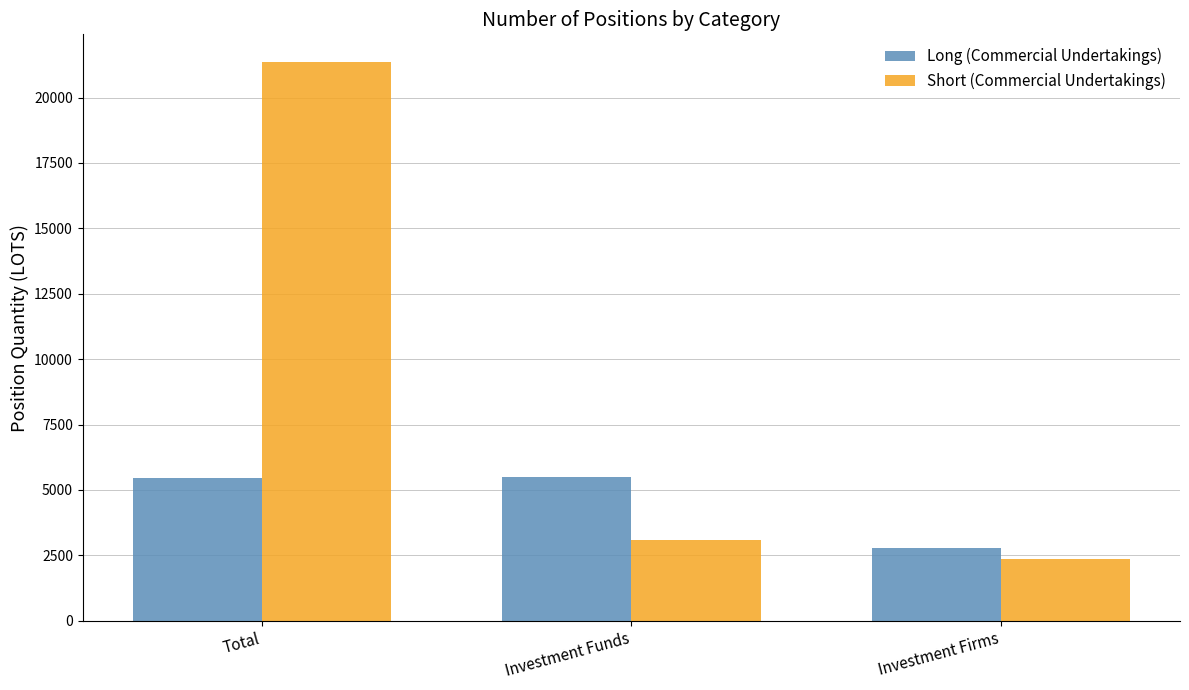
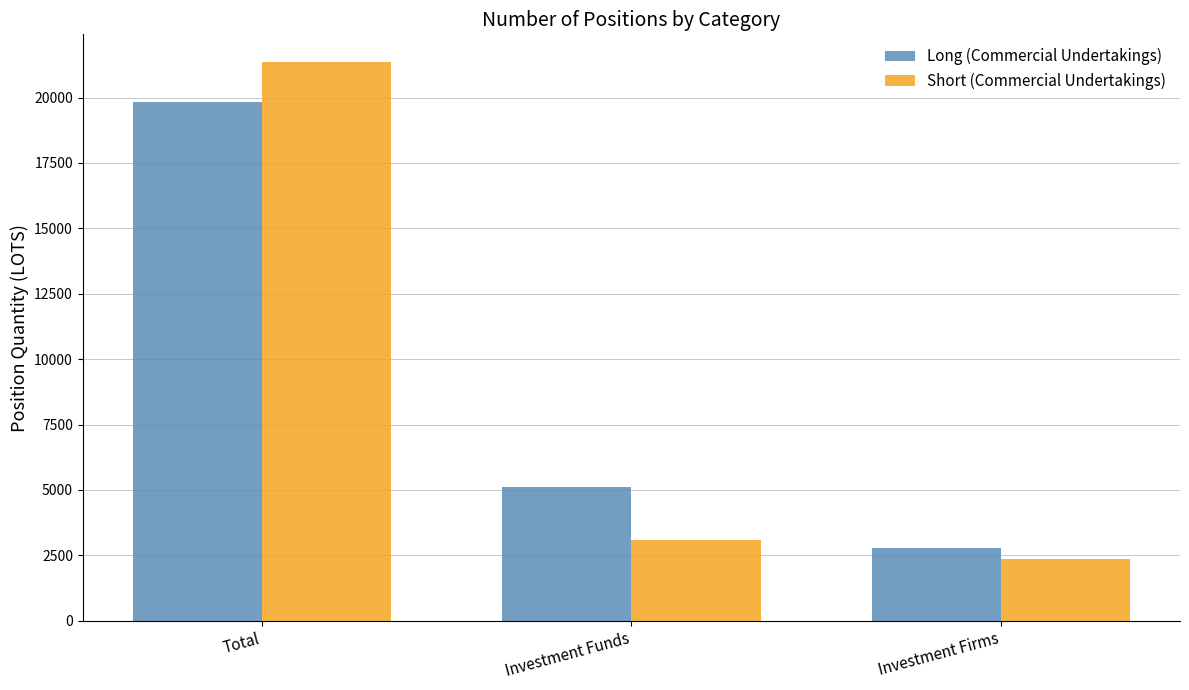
Long (Commercial Undertakings), Total: 5400 -> 19800
Long (Commercial Undertakings), Investment Funds: 5500 -> 5100
